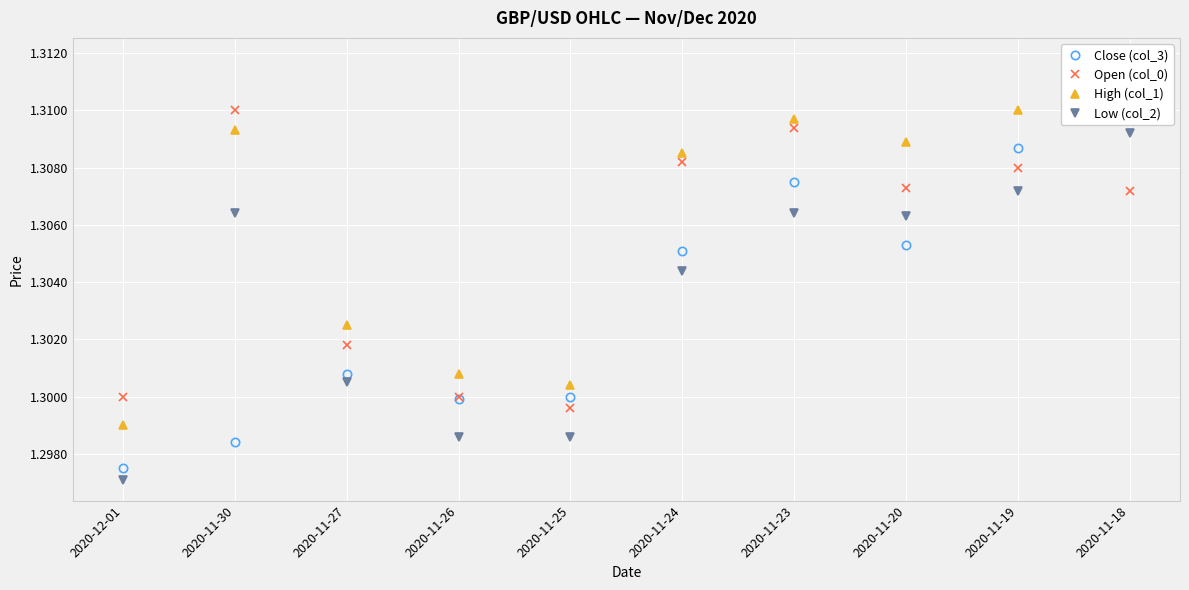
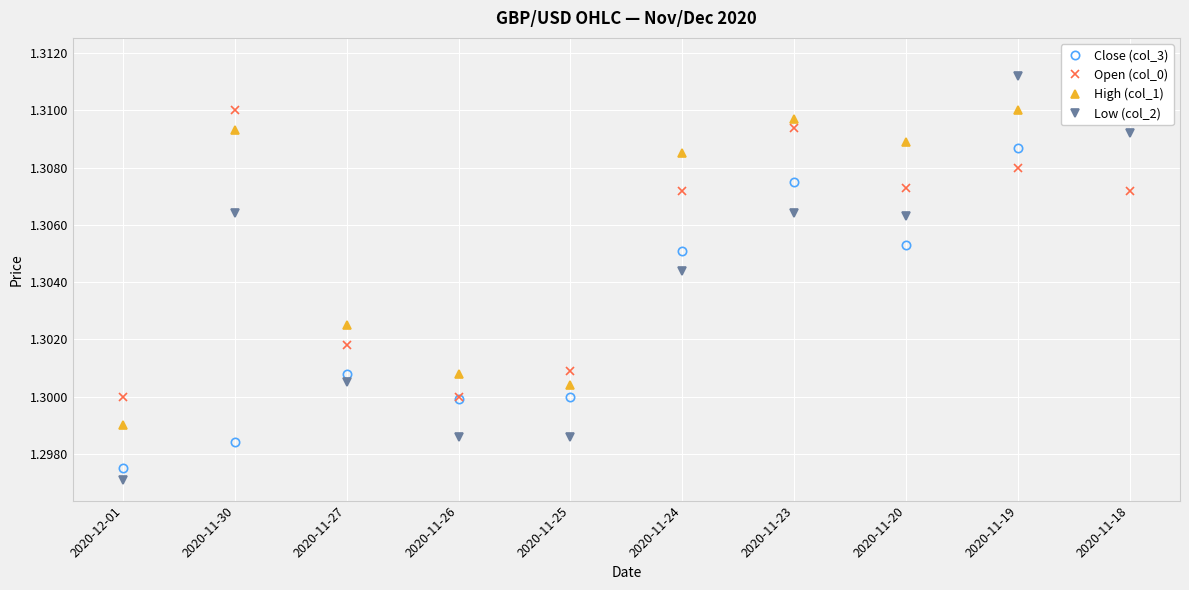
Open (col_0), 2020-11-25: 1.2996 -> 1.3009
Open (col_0), 2020-11-24: 1.3082 -> 1.3072
Low (col_2), 2020-11-19: 1.3072 -> 1.3112
